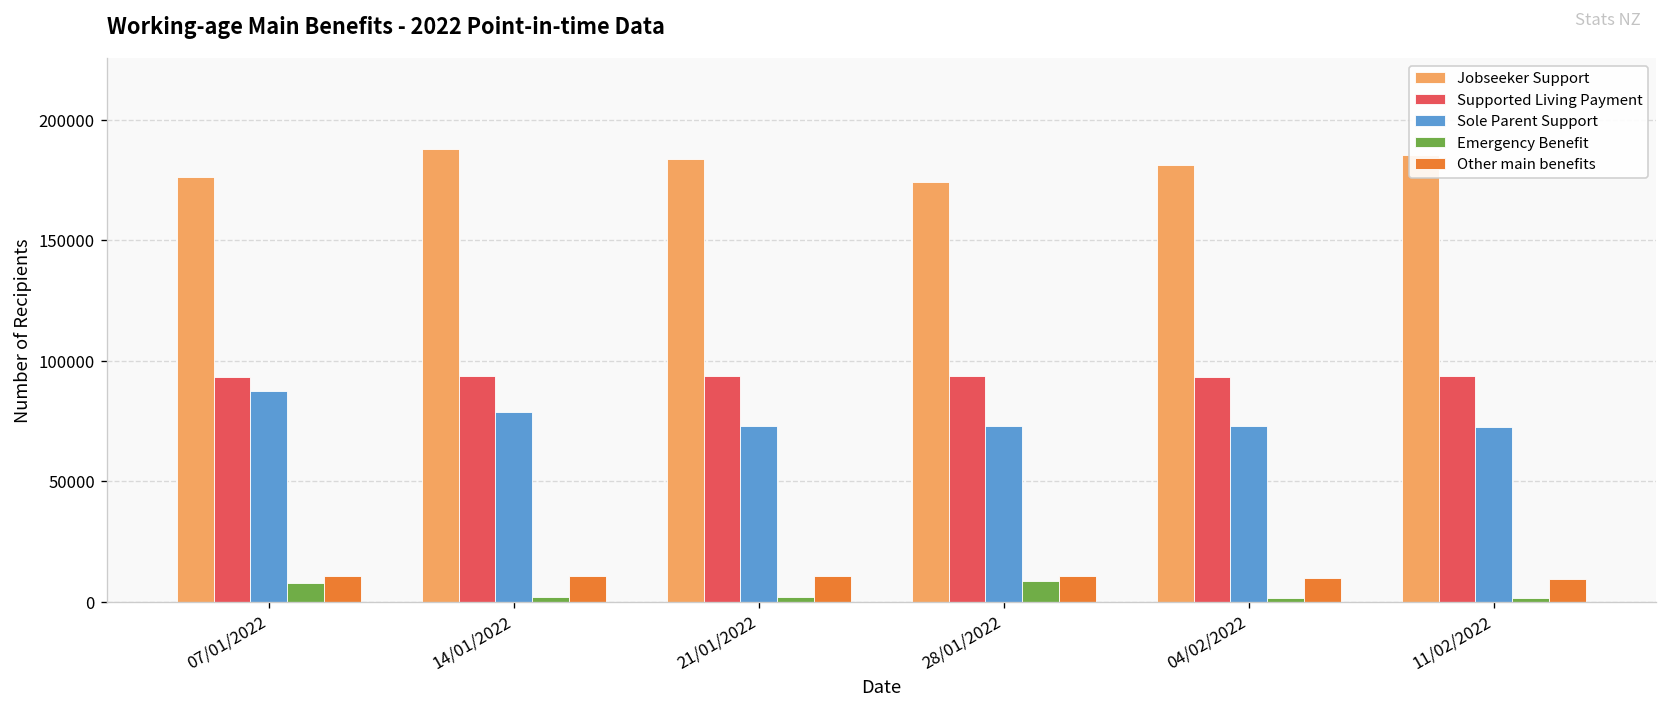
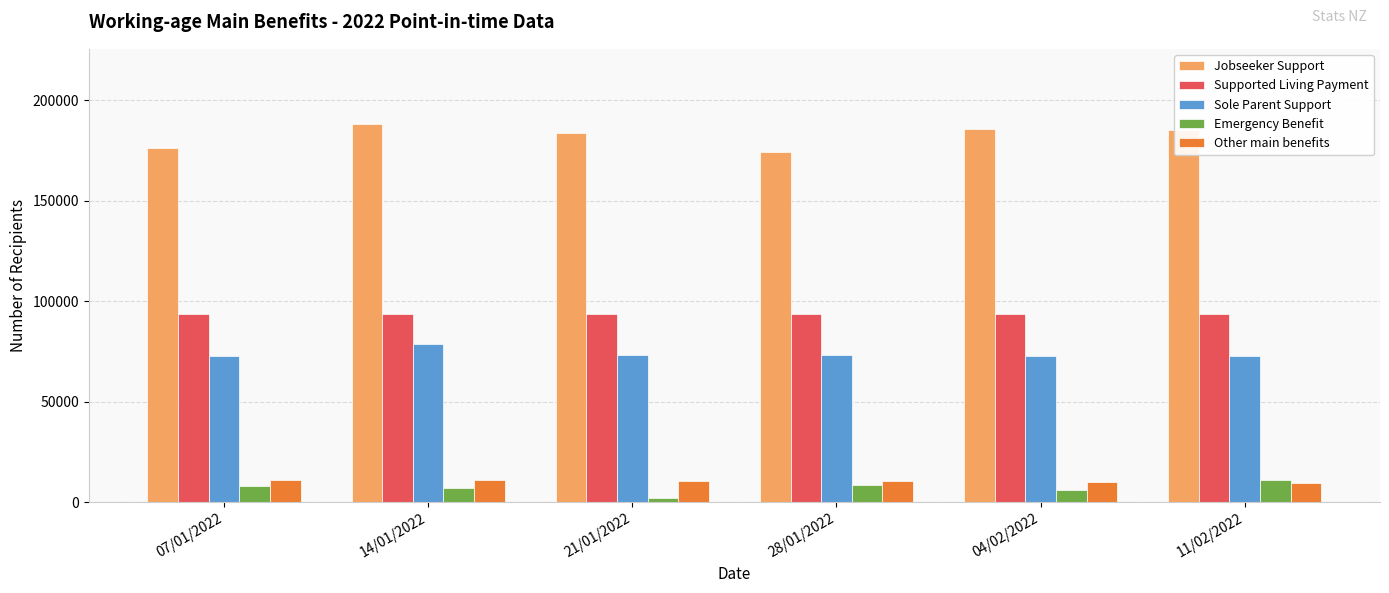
Sole Parent Support, 07/01/2022: 87000 -> 73000
Emergency Benefit, 14/01/2022: 2000 -> 7000
Jobseeker Support, 04/02/2022: 181000 -> 186000
Emergency Benefit, 04/02/2022: 2000 -> 6000
Emergency Benefit, 11/02/2022: 1000 -> 11000
